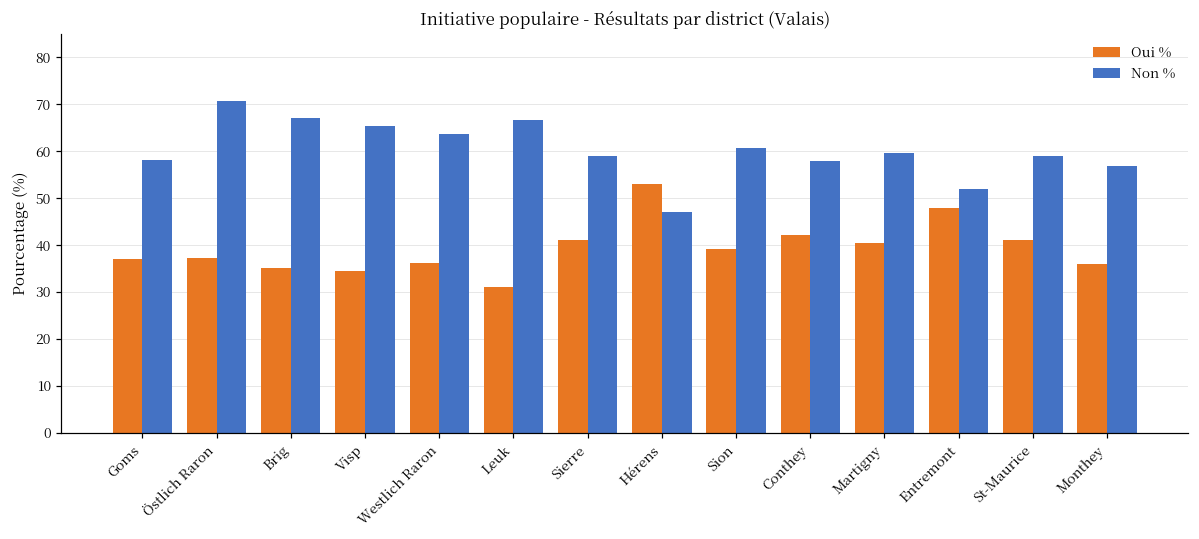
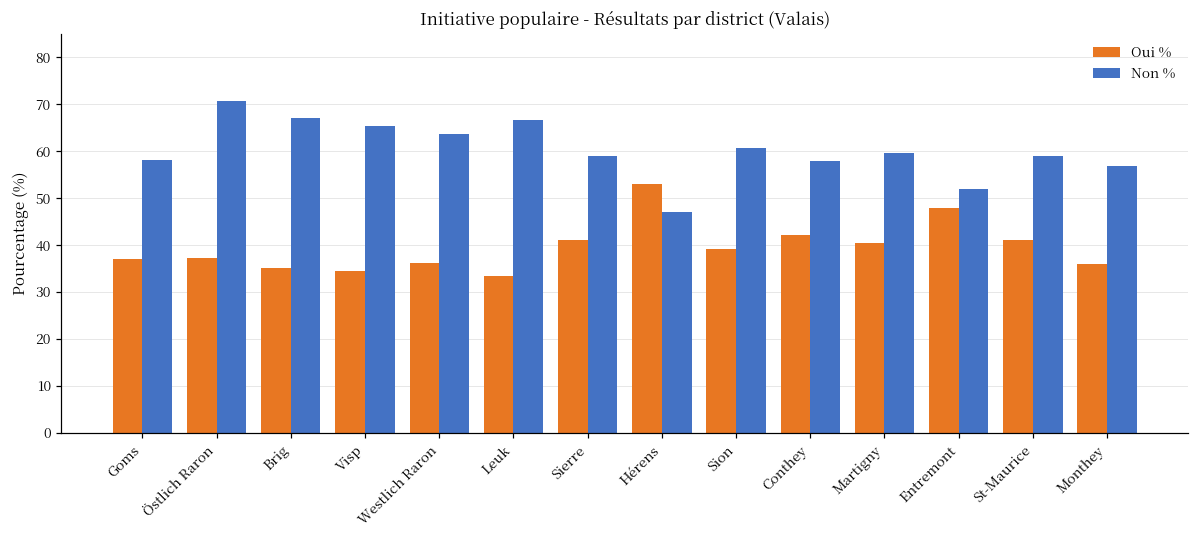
Oui %, Leuk: 31 -> 33
